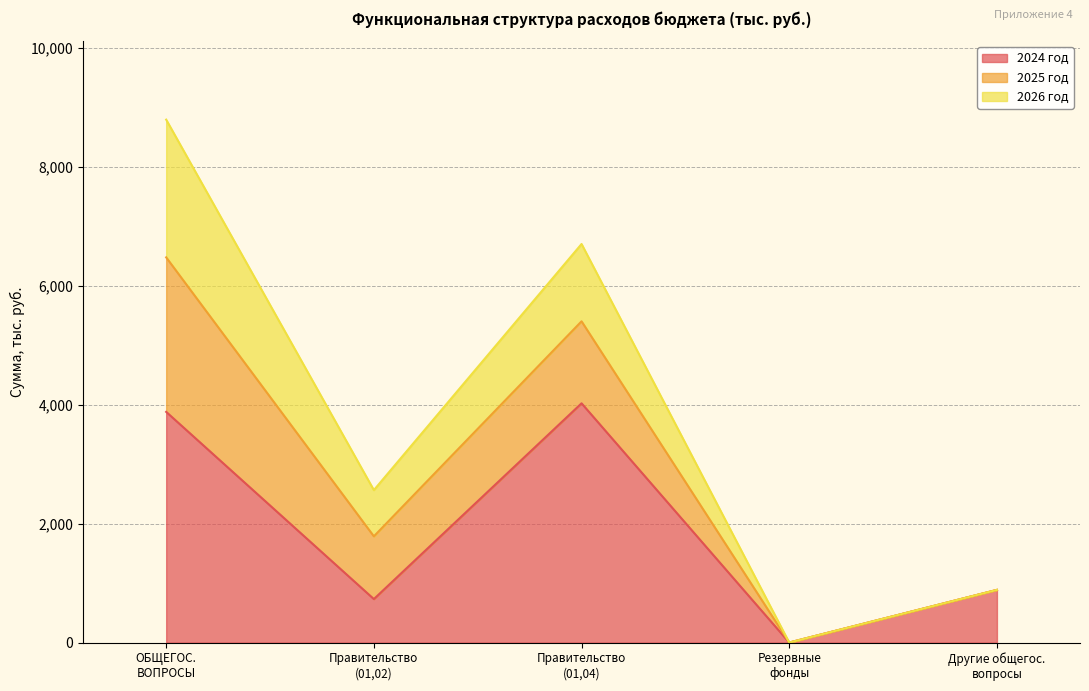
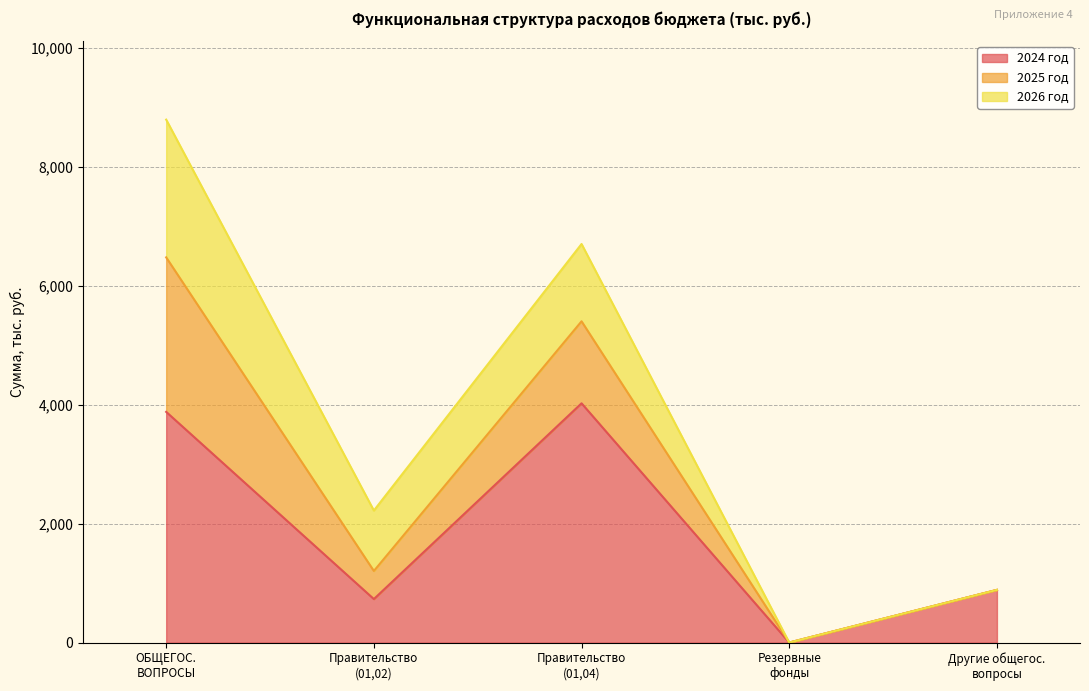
2025 год, Правительство (01,02): 1,100 -> 500
2026 год, Правительство (01,02): 800 -> 1,000
